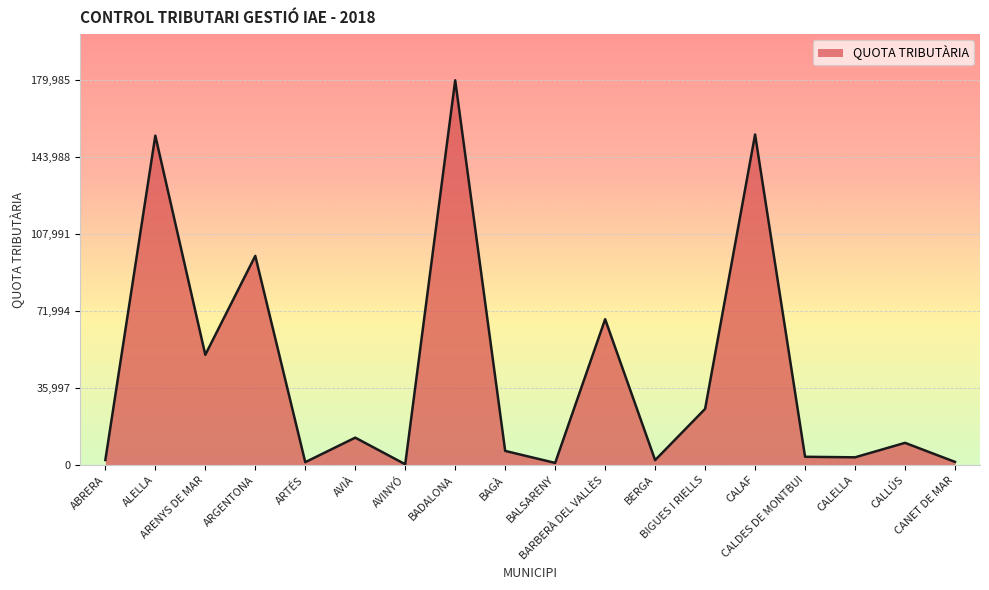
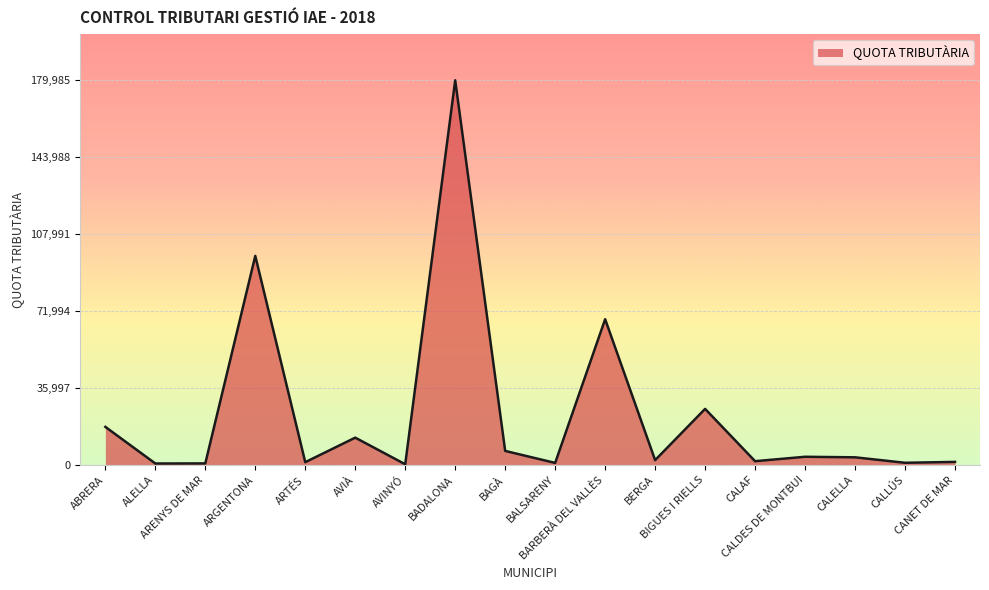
ABRERA: 2,000 -> 18,000
ALELLA: 154,000 -> 1,000
ARENYS DE MAR: 52,000 -> 1,000
CALAF: 155,000 -> 2,000
CALLÚS: 10,000 -> 1,000
